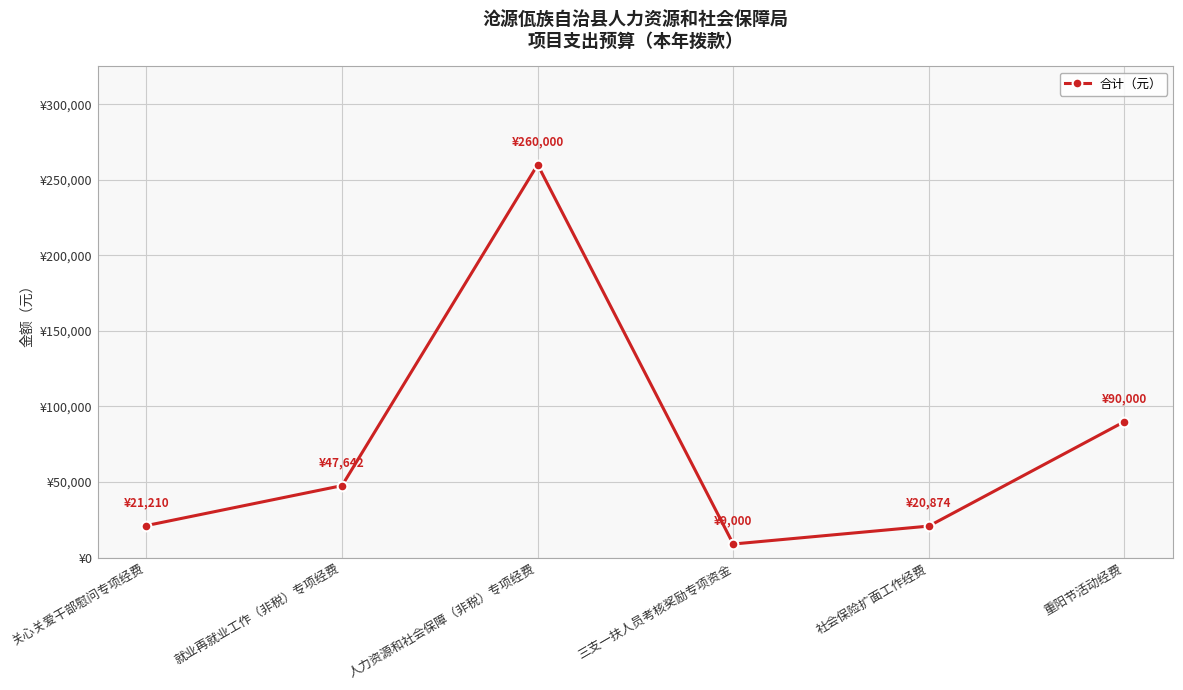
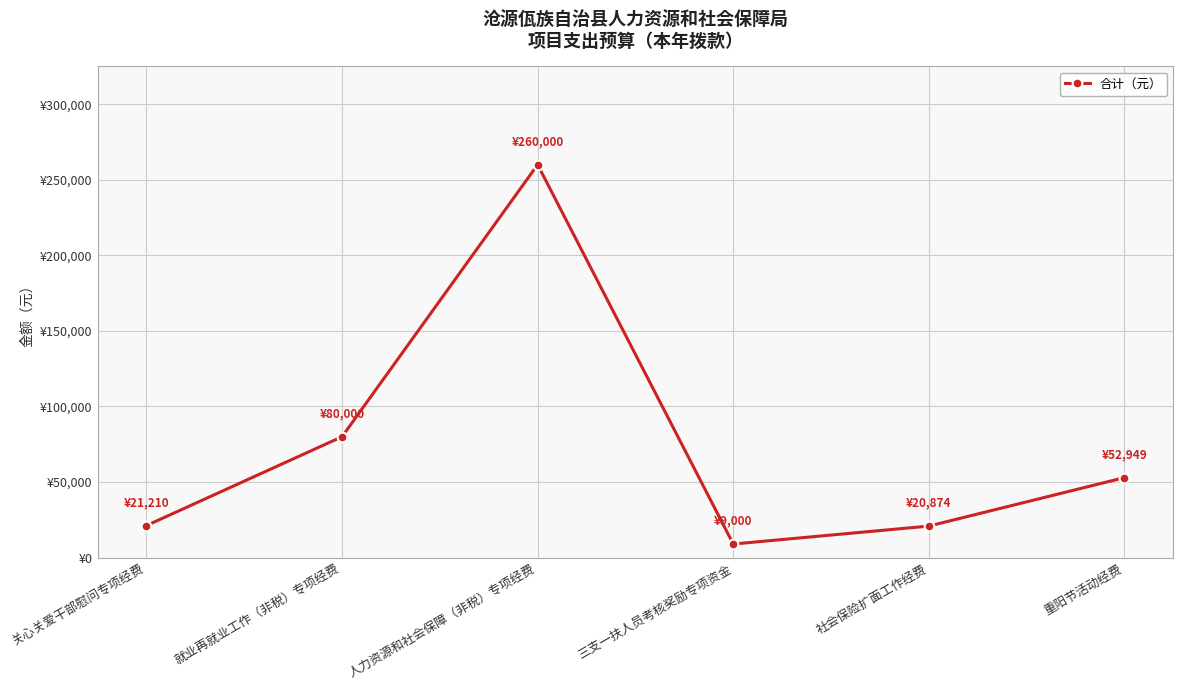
就业再就业工作（非税）专项经费: ¥47,642 -> ¥80,000
重阳节活动经费: ¥90,000 -> ¥52,949
